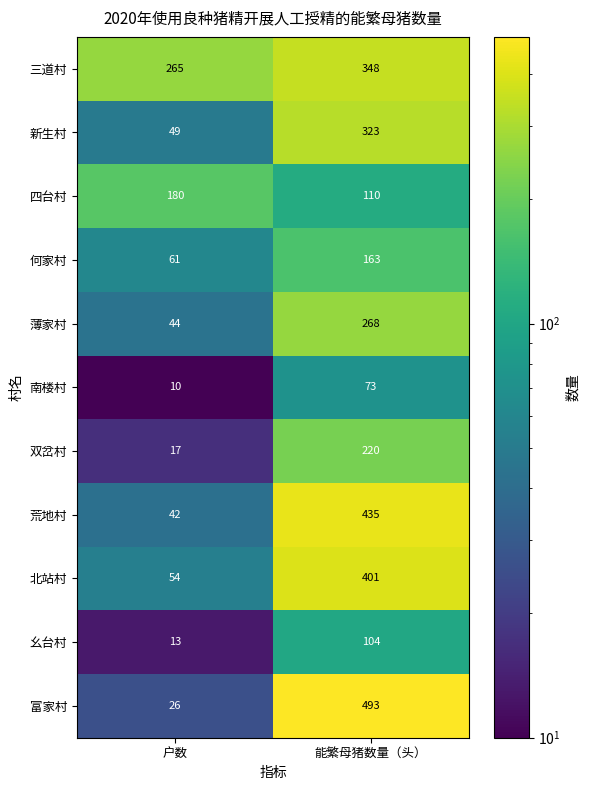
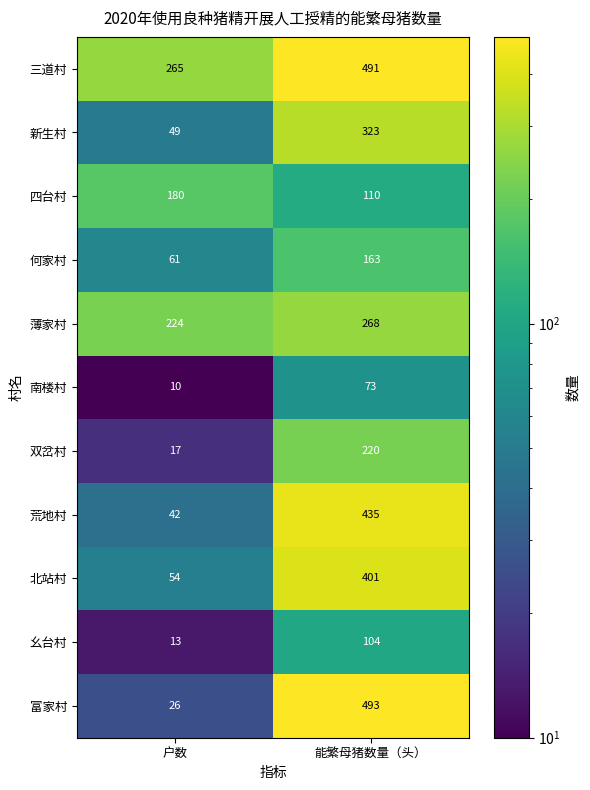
三道村, 能繁母猪数量（头）: 348 -> 491
薄家村, 户数: 44 -> 224
